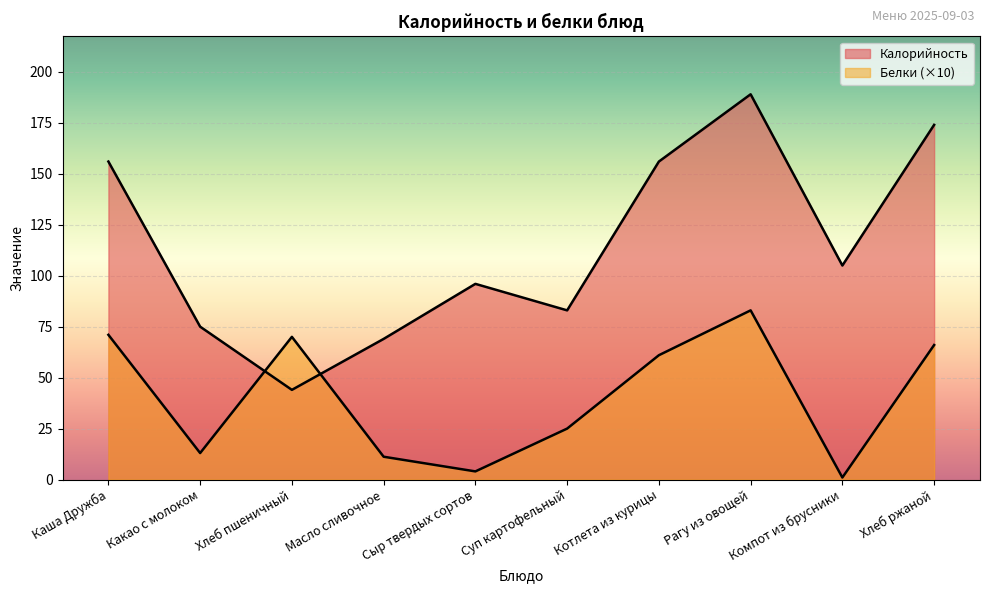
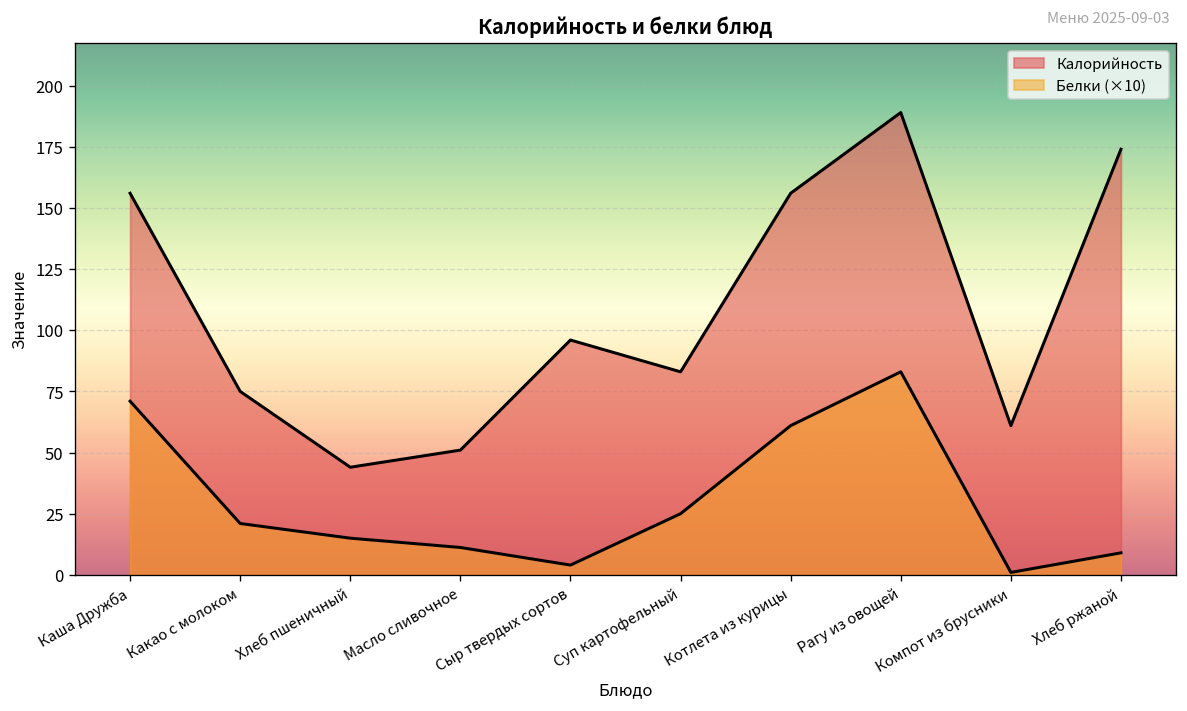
Белки (×10), Какао с молоком: 13 -> 21
Белки (×10), Хлеб пшеничный: 70 -> 15
Калорийность, Масло сливочное: 69 -> 51
Калорийность, Компот из брусники: 105 -> 61
Белки (×10), Хлеб ржаной: 66 -> 9
